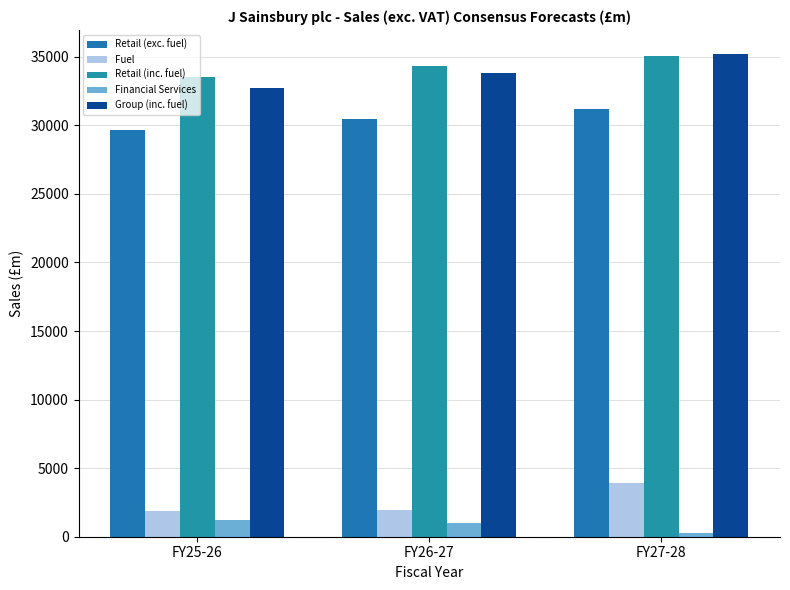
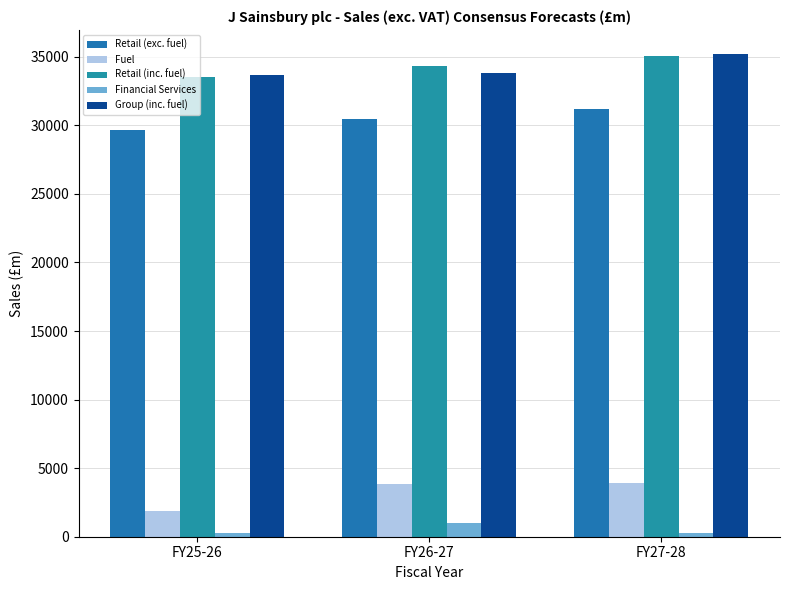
Financial Services, FY25-26: 1200 -> 200
Group (inc. fuel), FY25-26: 32700 -> 33700
Fuel, FY26-27: 1900 -> 3900
